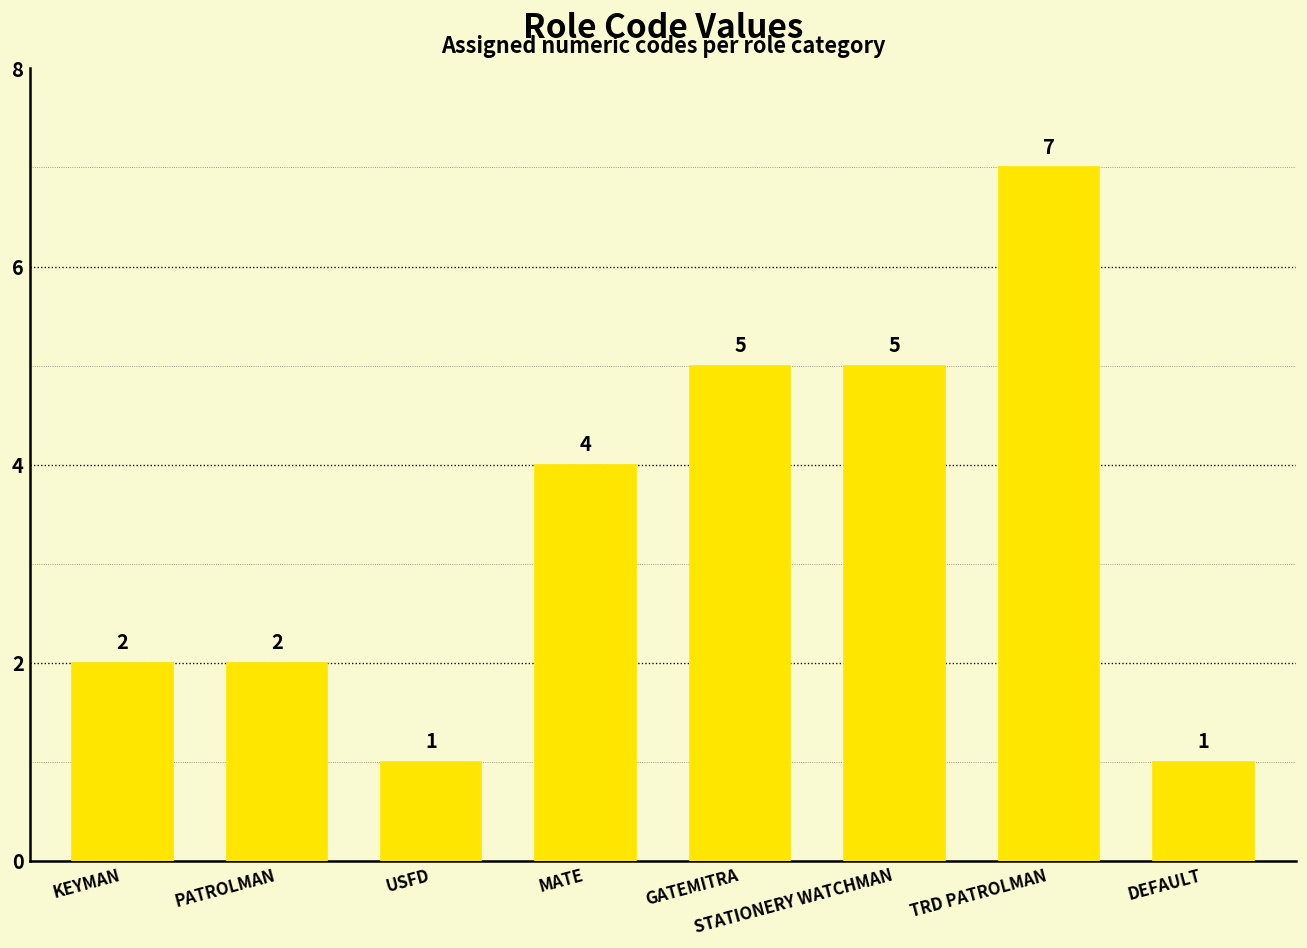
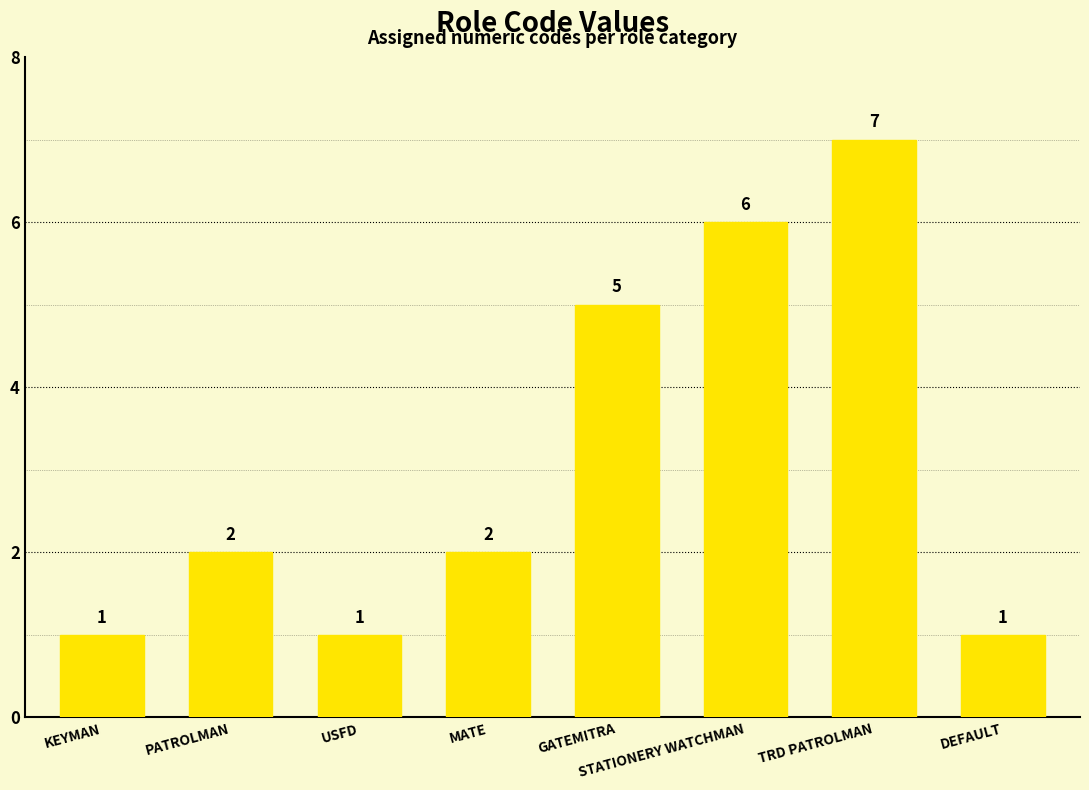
KEYMAN: 2 -> 1
MATE: 4 -> 2
STATIONERY WATCHMAN: 5 -> 6
